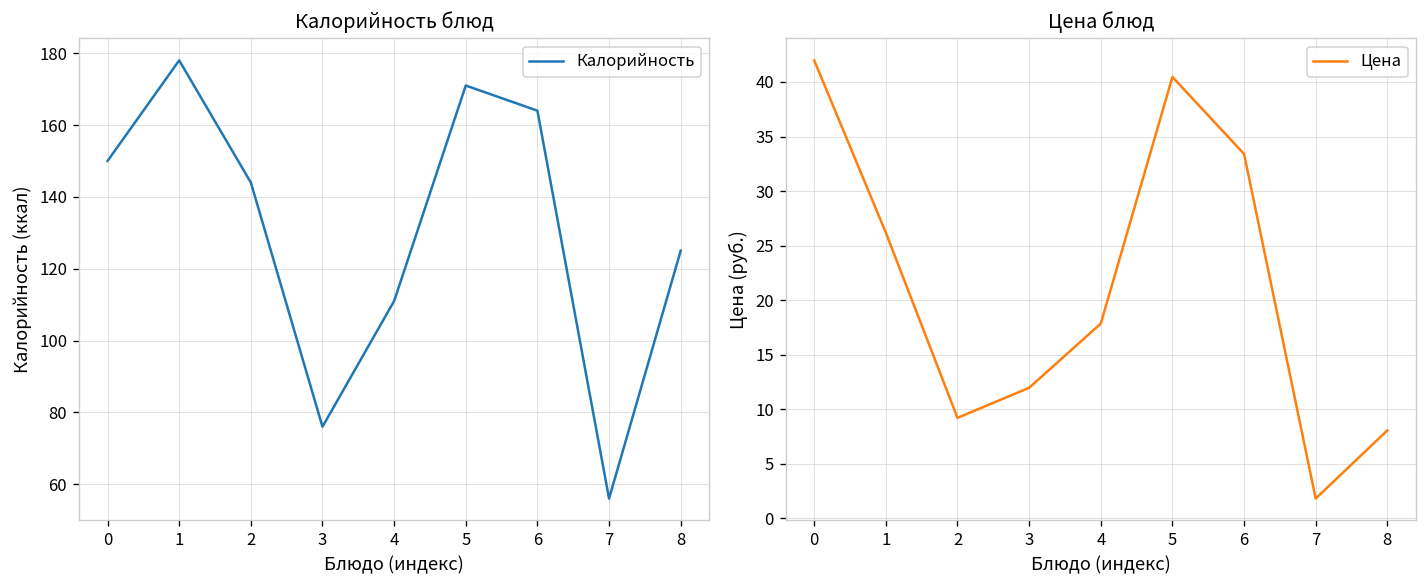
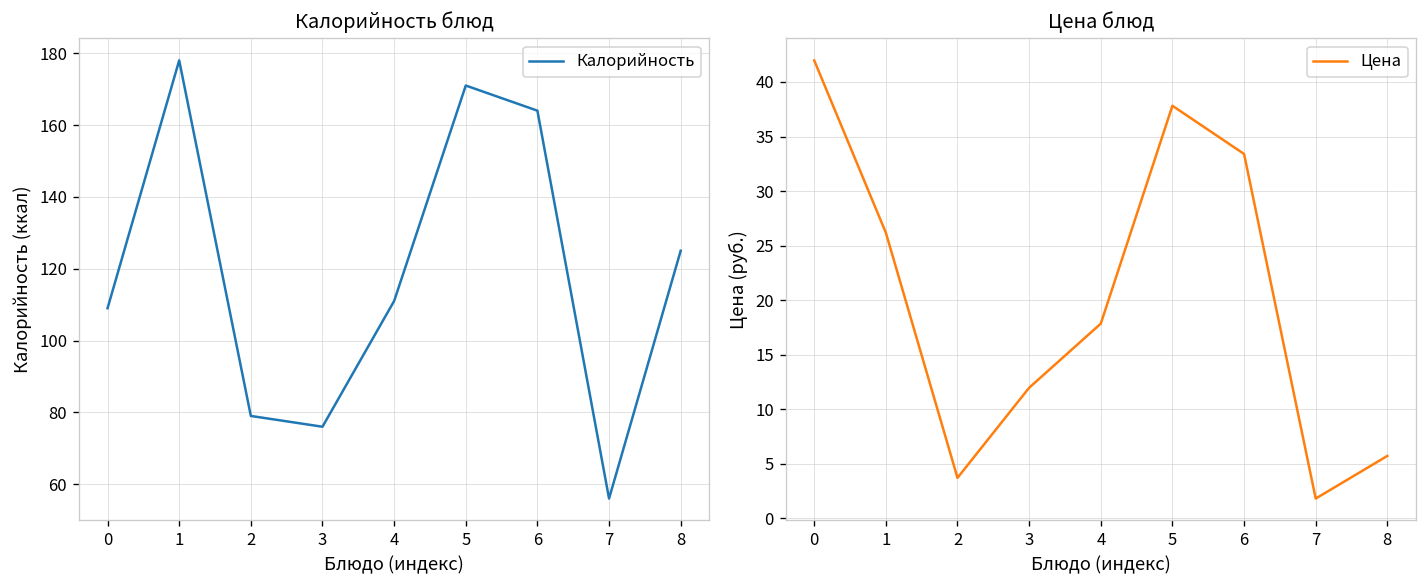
Калорийность блюд, 0: 150 -> 109
Калорийность блюд, 2: 144 -> 79
Цена блюд, 2: 9 -> 4
Цена блюд, 5: 40 -> 38
Цена блюд, 8: 8 -> 6
